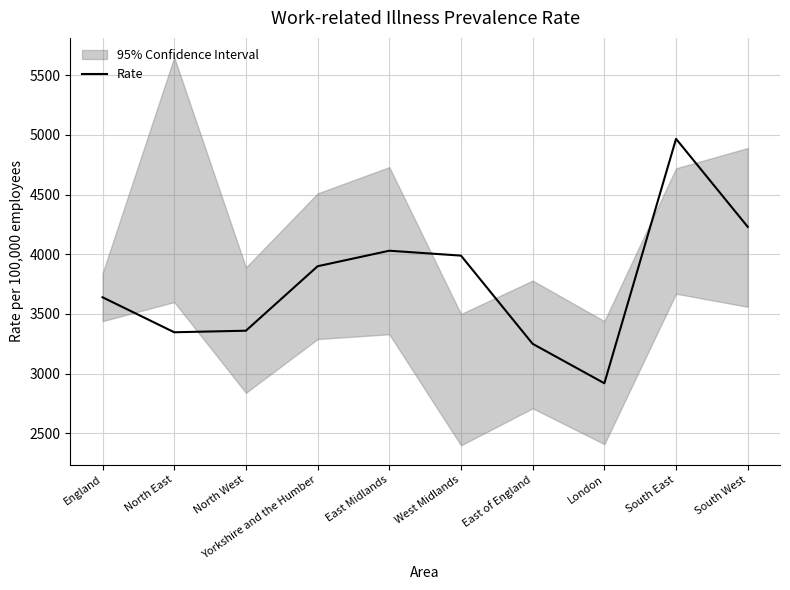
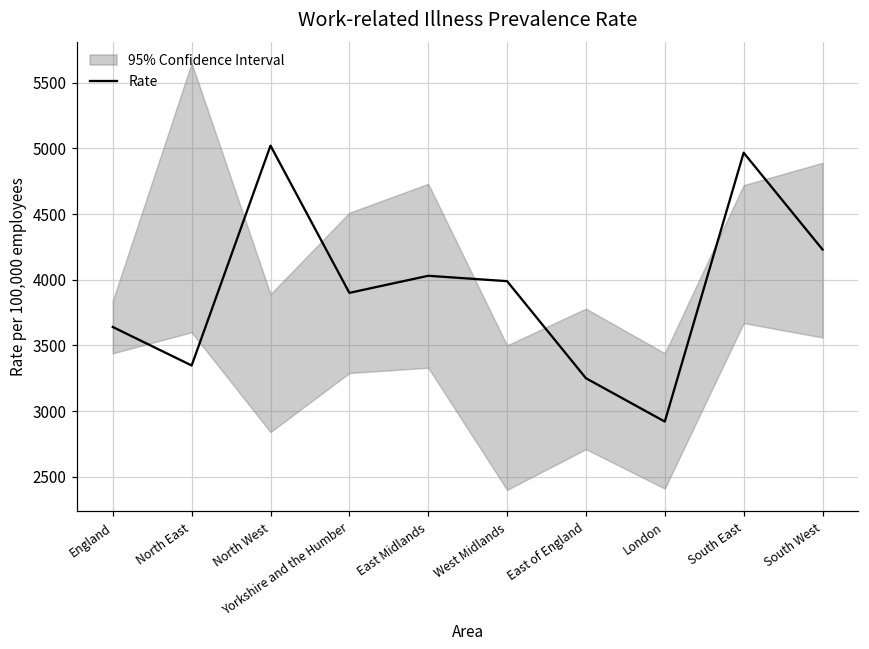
Rate, North West: 3360 -> 5020
